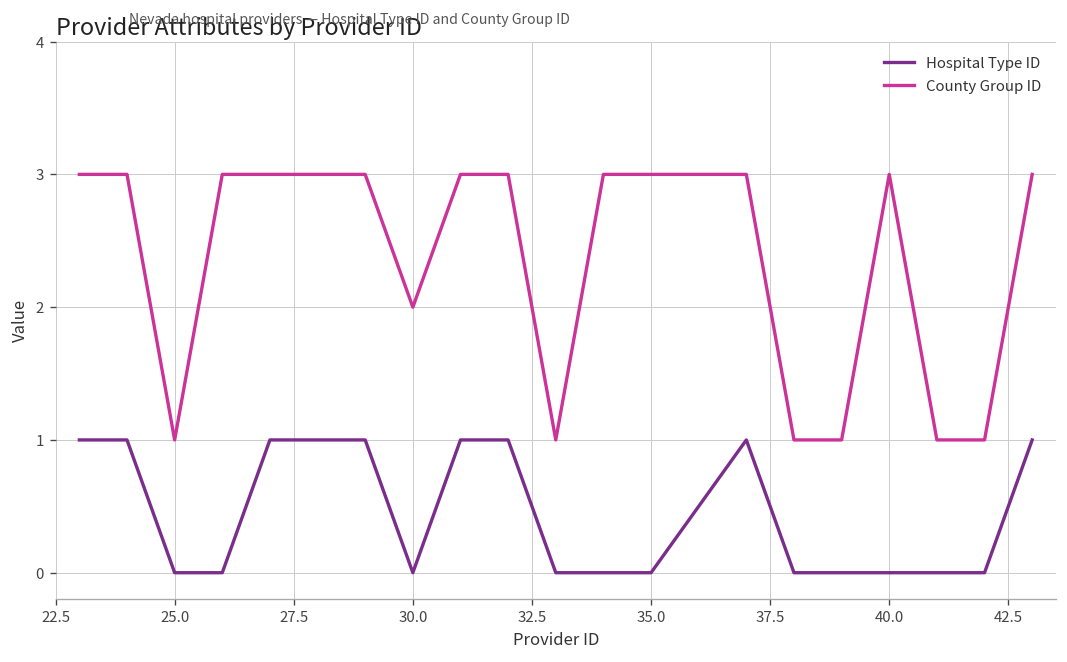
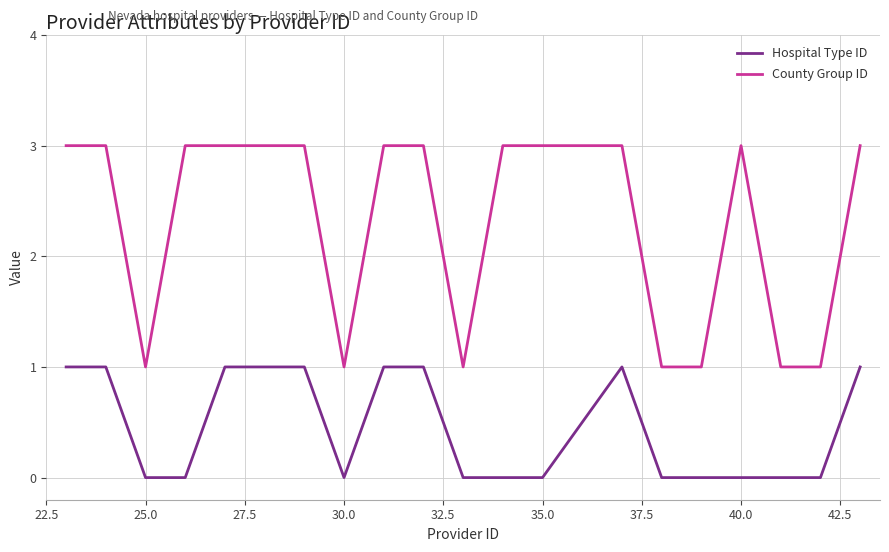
County Group ID, 30.0: 2 -> 1
